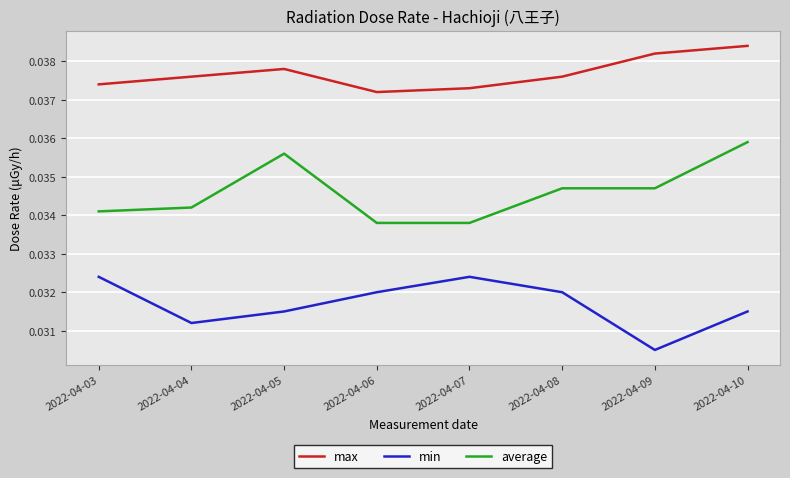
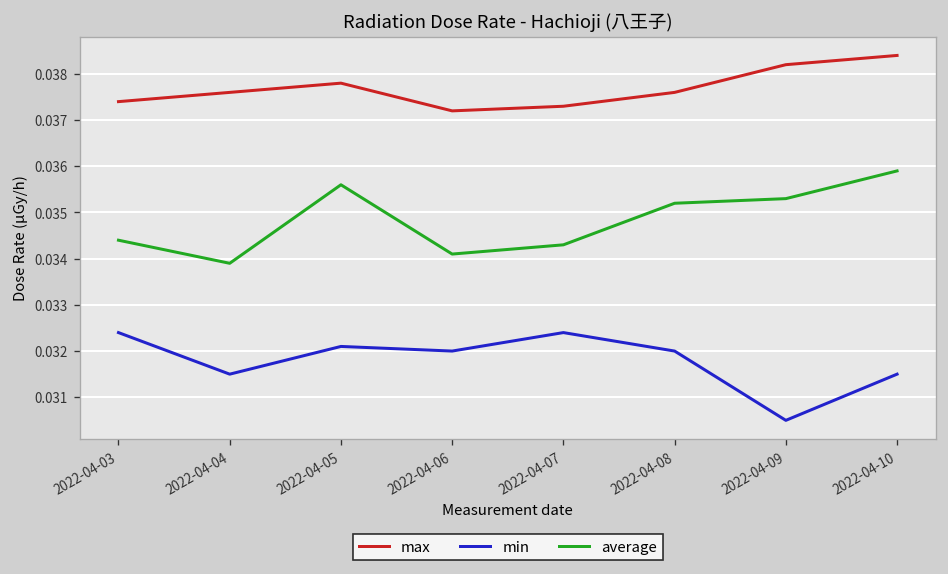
average, 2022-04-03: 0.0341 -> 0.0344
min, 2022-04-04: 0.0312 -> 0.0315
average, 2022-04-04: 0.0342 -> 0.0339
min, 2022-04-05: 0.0315 -> 0.0321
average, 2022-04-06: 0.0338 -> 0.0341
average, 2022-04-07: 0.0338 -> 0.0343
average, 2022-04-08: 0.0347 -> 0.0352
average, 2022-04-09: 0.0347 -> 0.0353
